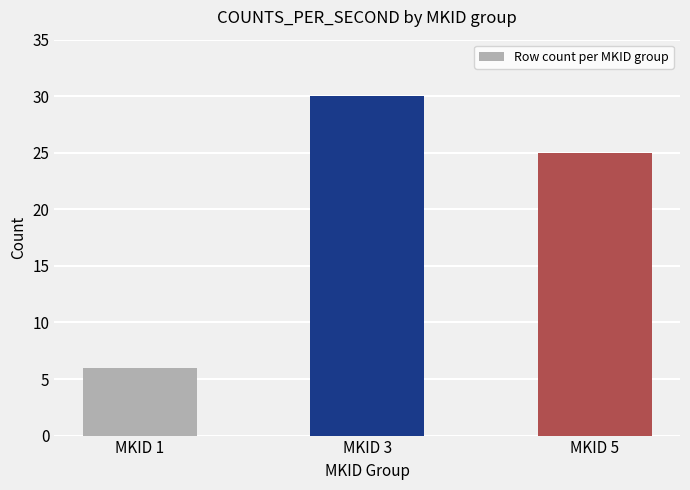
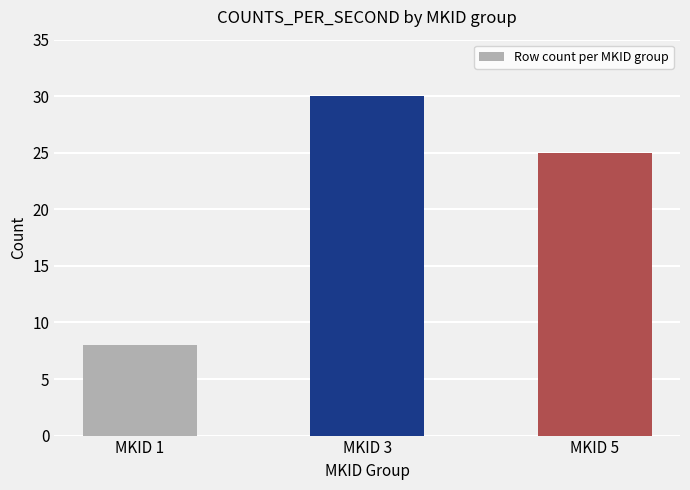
MKID 1: 6 -> 8
